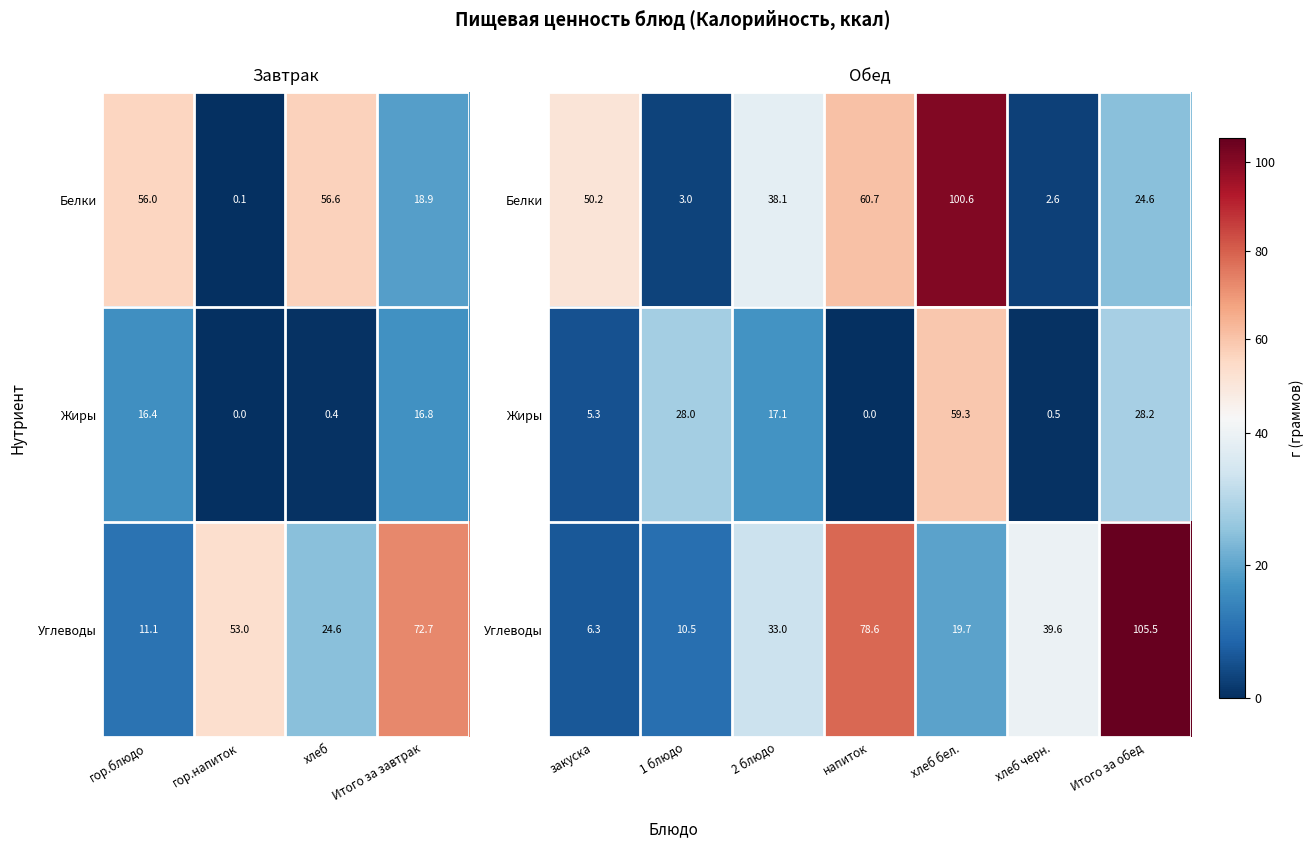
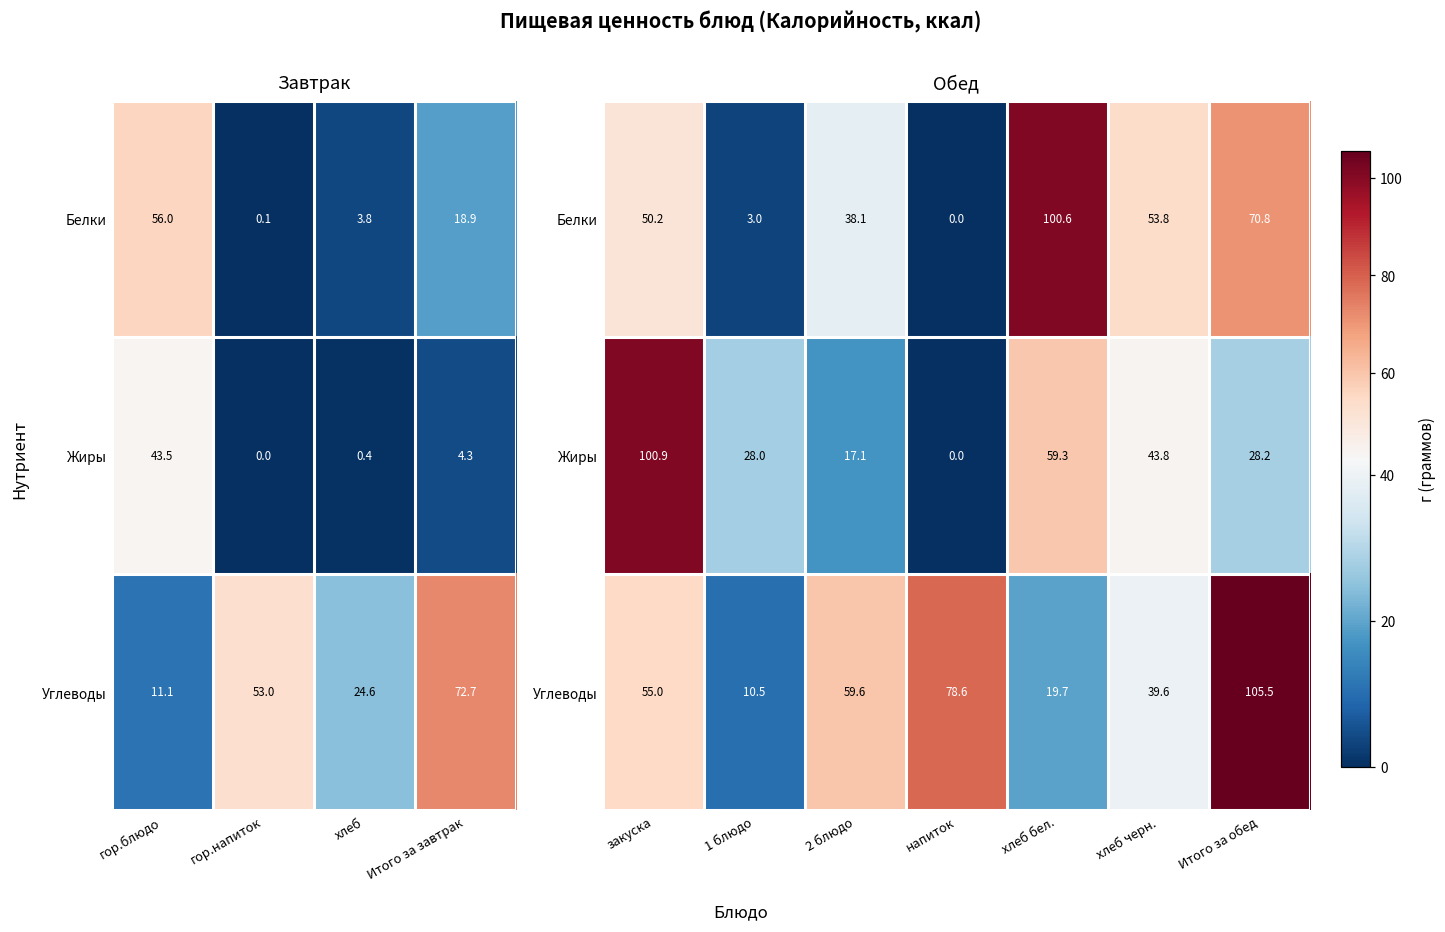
Завтрак, Белки, хлеб: 56.6 -> 3.8
Завтрак, Жиры, гор.блюдо: 16.4 -> 43.5
Завтрак, Жиры, Итого за завтрак: 16.8 -> 4.3
Обед, Белки, напиток: 60.7 -> 0.0
Обед, Белки, хлеб черн.: 2.6 -> 53.8
Обед, Белки, Итого за обед: 24.6 -> 70.8
Обед, Жиры, закуска: 5.3 -> 100.9
Обед, Жиры, хлеб черн.: 0.5 -> 43.8
Обед, Углеводы, закуска: 6.3 -> 55.0
Обед, Углеводы, 2 блюдо: 33.0 -> 59.6
